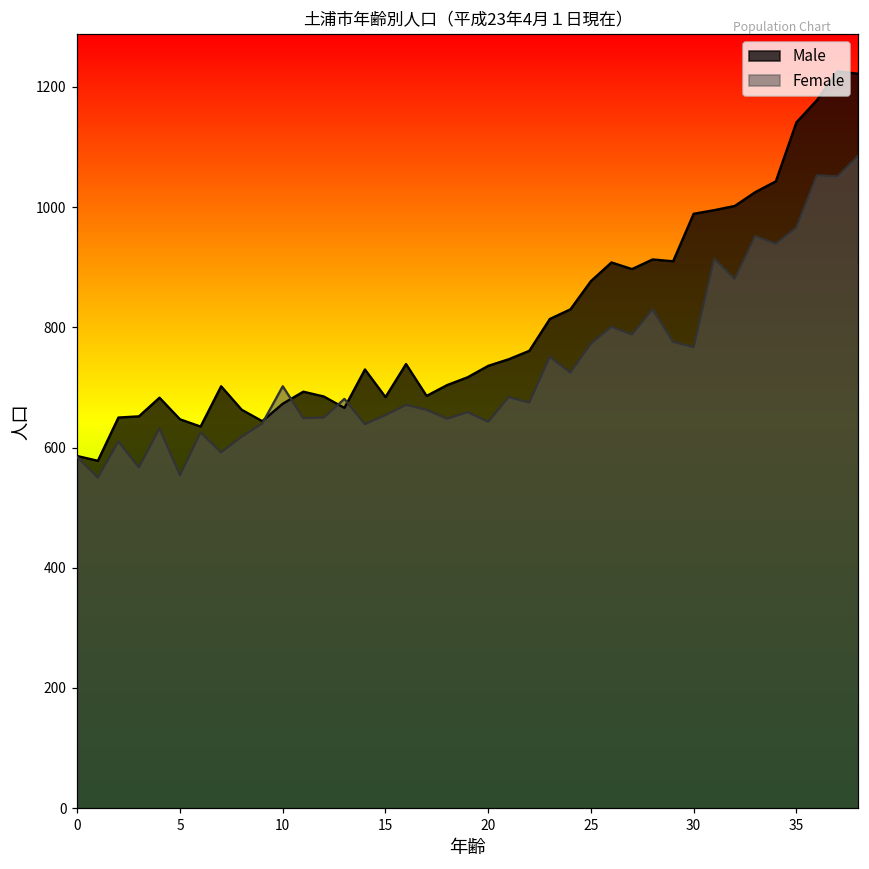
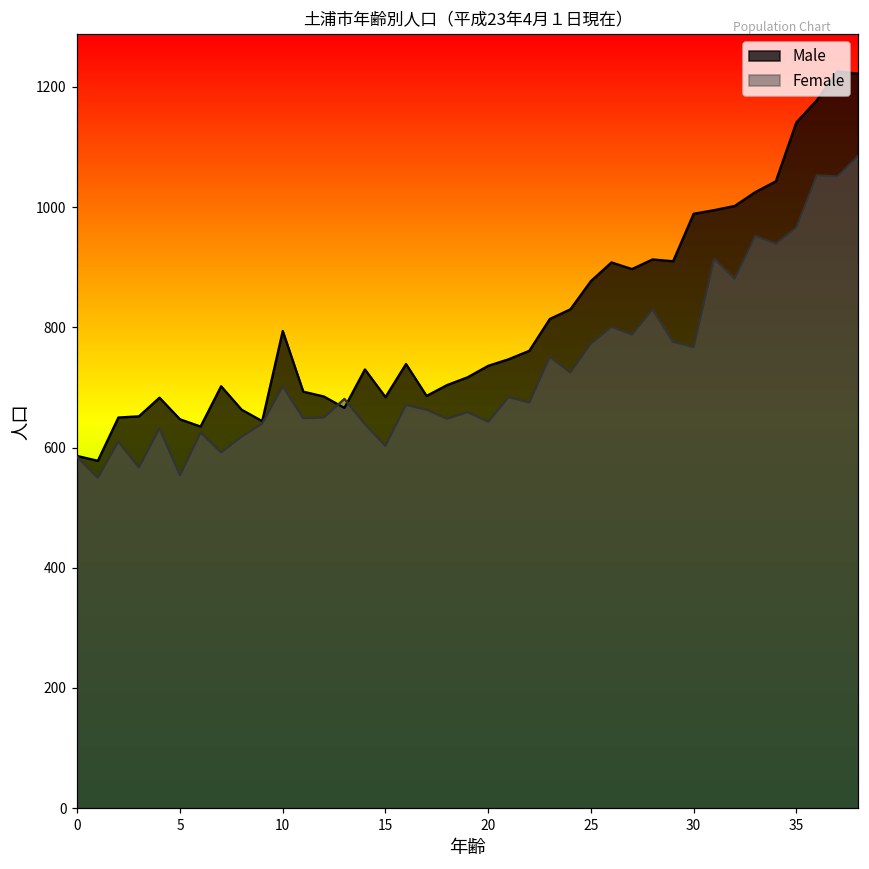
Male, 10: 670 -> 790
Female, 15: 650 -> 600
